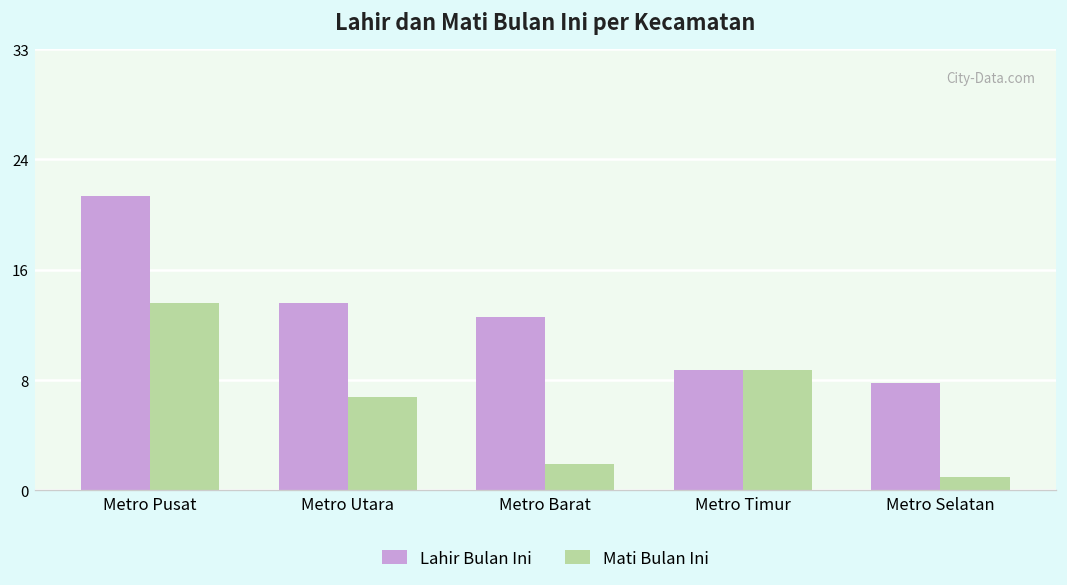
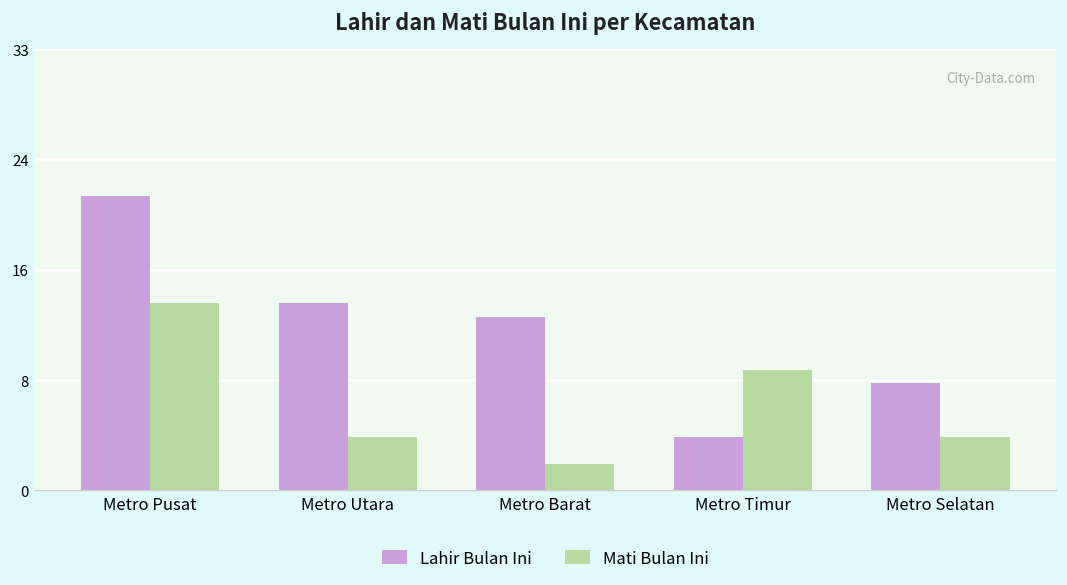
Mati Bulan Ini, Metro Utara: 7 -> 4
Lahir Bulan Ini, Metro Timur: 9 -> 4
Mati Bulan Ini, Metro Selatan: 1 -> 4
